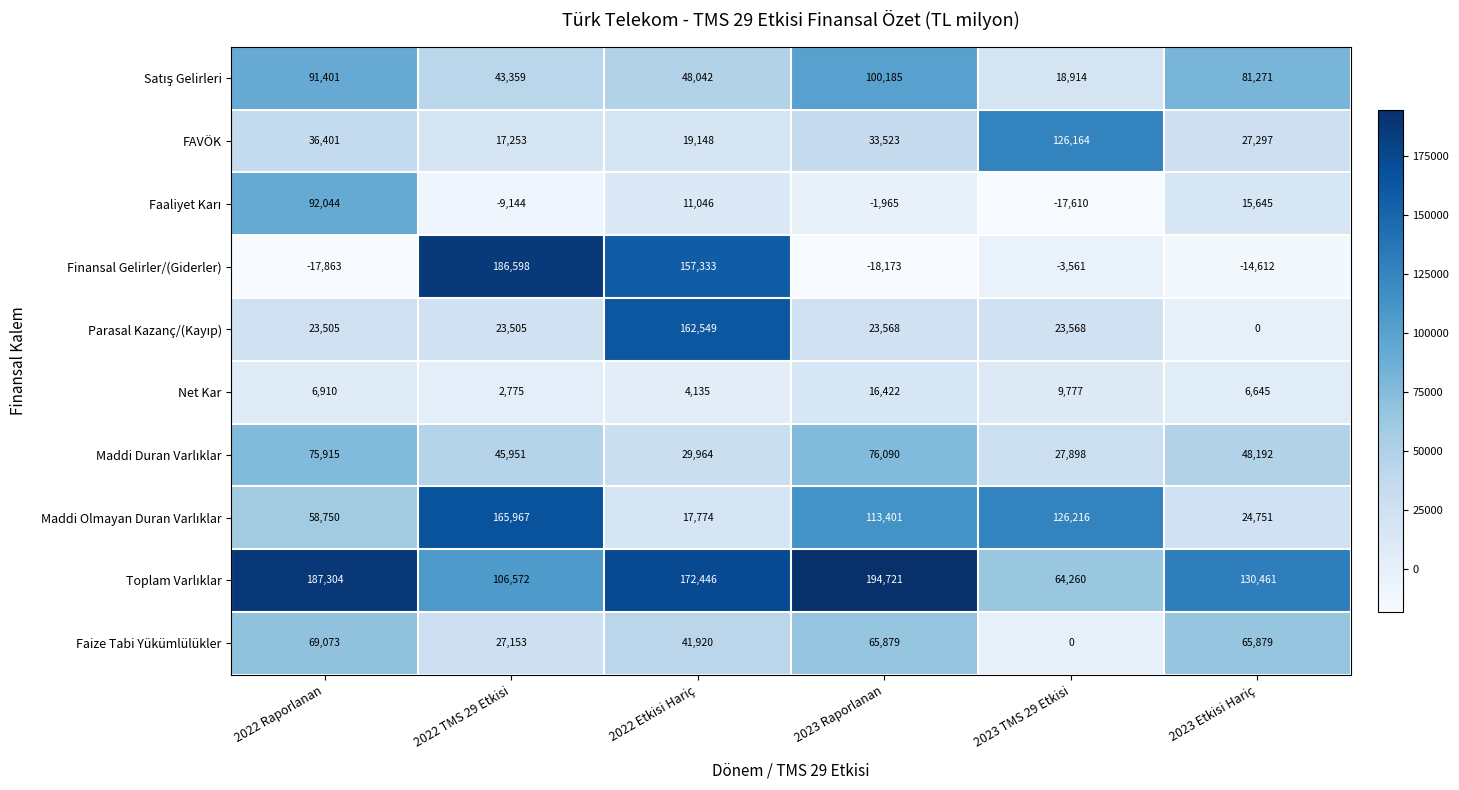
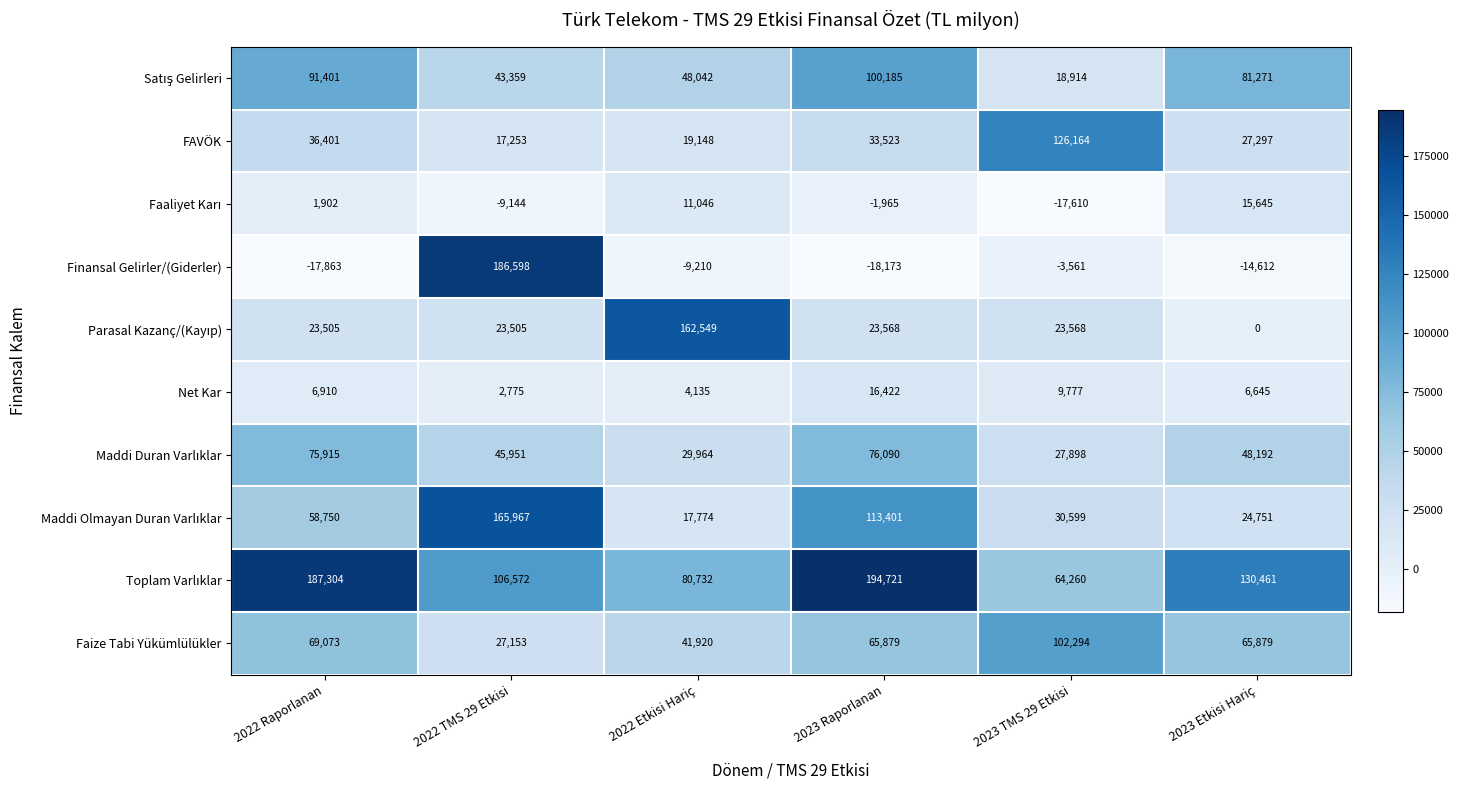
Faaliyet Karı, 2022 Raporlanan: 92,044 -> 1,902
Finansal Gelirler/(Giderler), 2022 Etkisi Hariç: 157,333 -> -9,210
Maddi Olmayan Duran Varlıklar, 2023 TMS 29 Etkisi: 126,216 -> 30,599
Toplam Varlıklar, 2022 Etkisi Hariç: 172,446 -> 80,732
Faize Tabi Yükümlülükler, 2023 TMS 29 Etkisi: 0 -> 102,294
